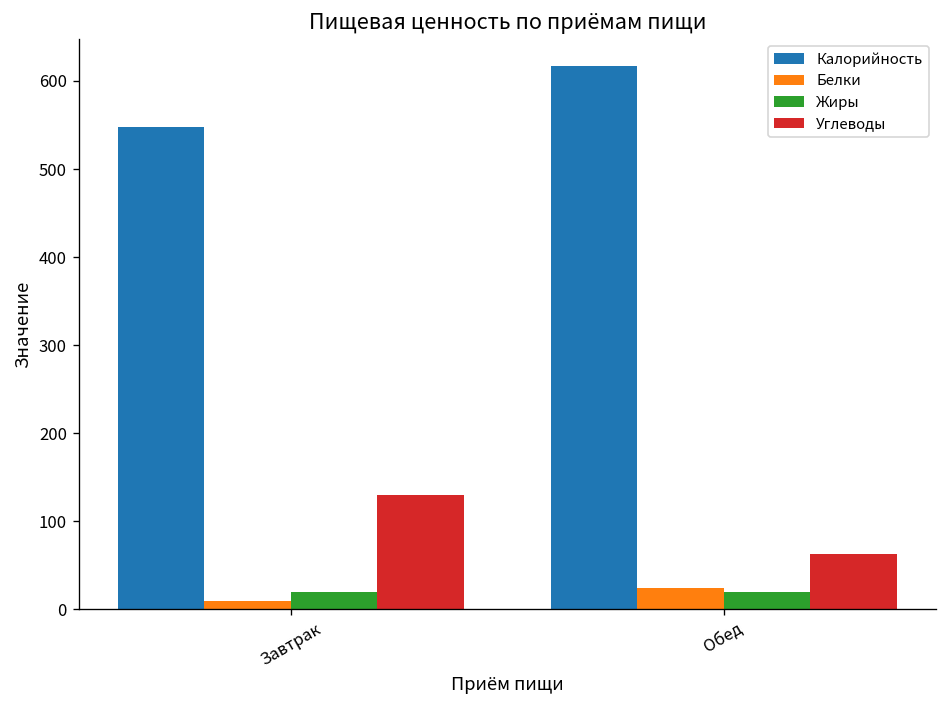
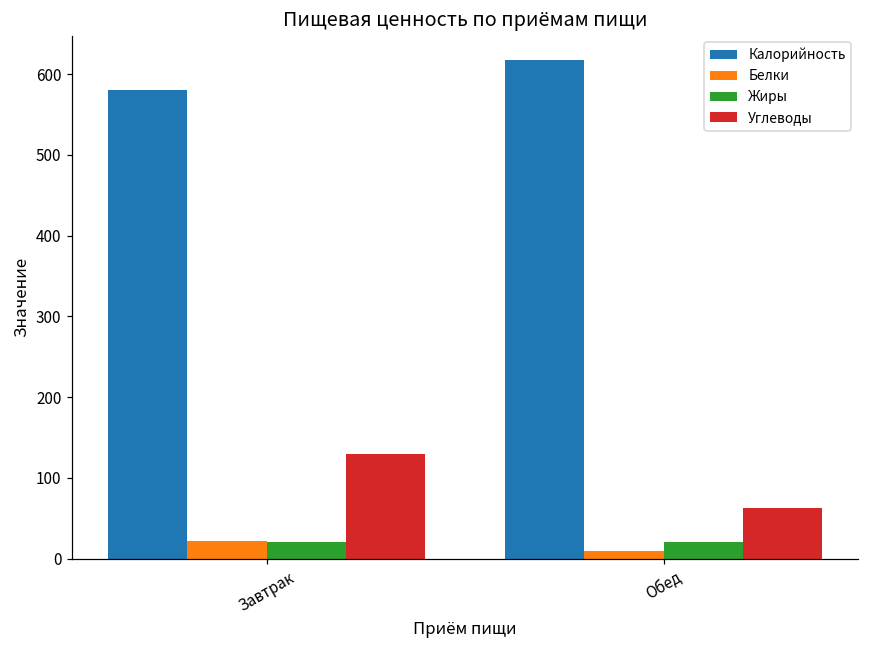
Калорийность, Завтрак: 550 -> 580
Белки, Завтрак: 10 -> 20
Белки, Обед: 20 -> 10
